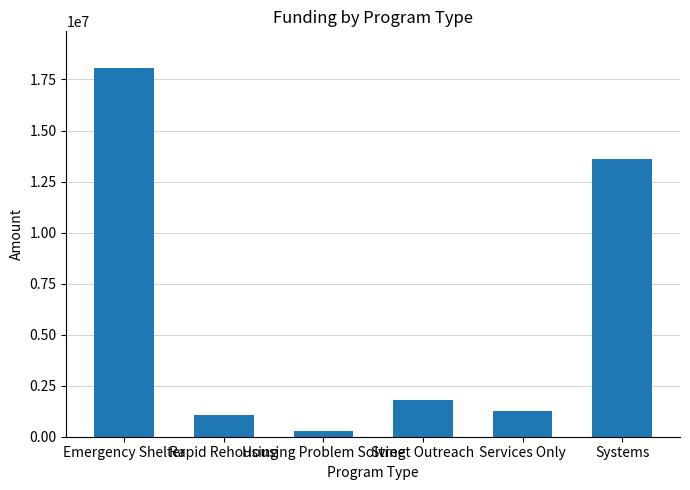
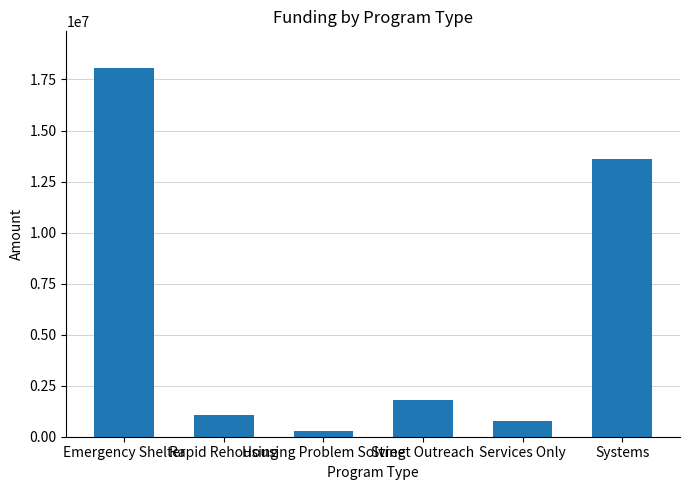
Services Only: 1300000 -> 800000
